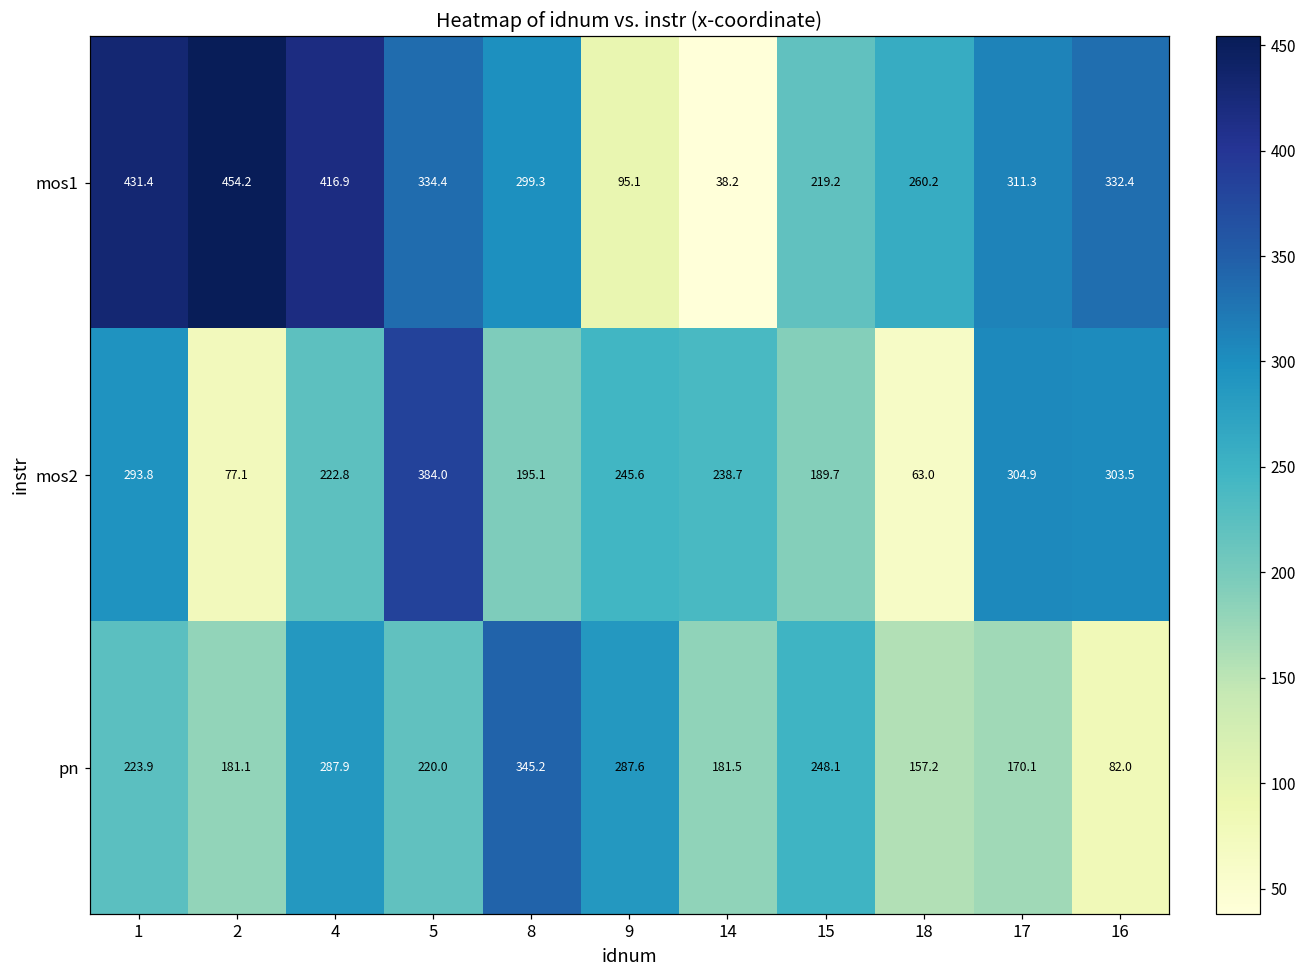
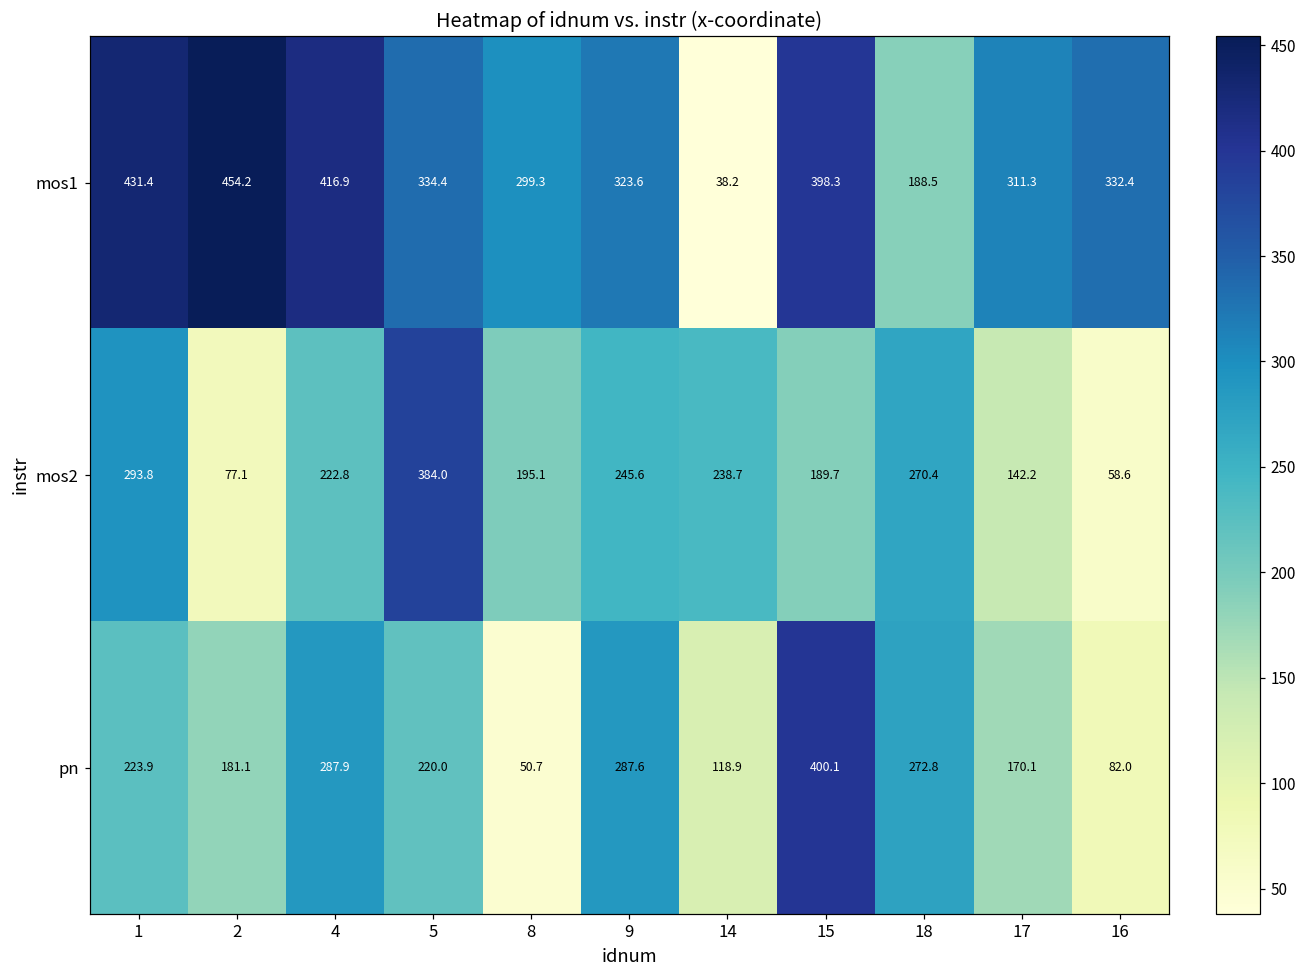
mos1, 9: 95.1 -> 323.6
mos1, 15: 219.2 -> 398.3
mos1, 18: 260.2 -> 188.5
mos2, 18: 63.0 -> 270.4
mos2, 17: 304.9 -> 142.2
mos2, 16: 303.5 -> 58.6
pn, 8: 345.2 -> 50.7
pn, 14: 181.5 -> 118.9
pn, 15: 248.1 -> 400.1
pn, 18: 157.2 -> 272.8
